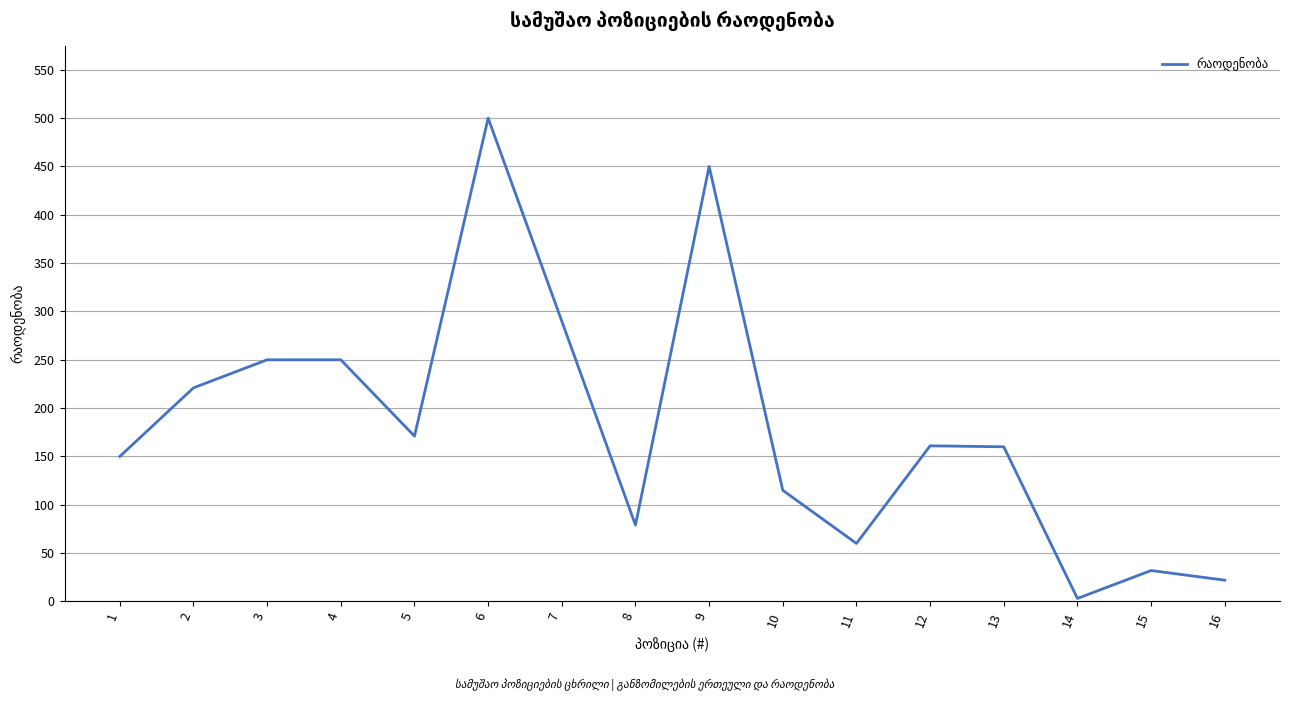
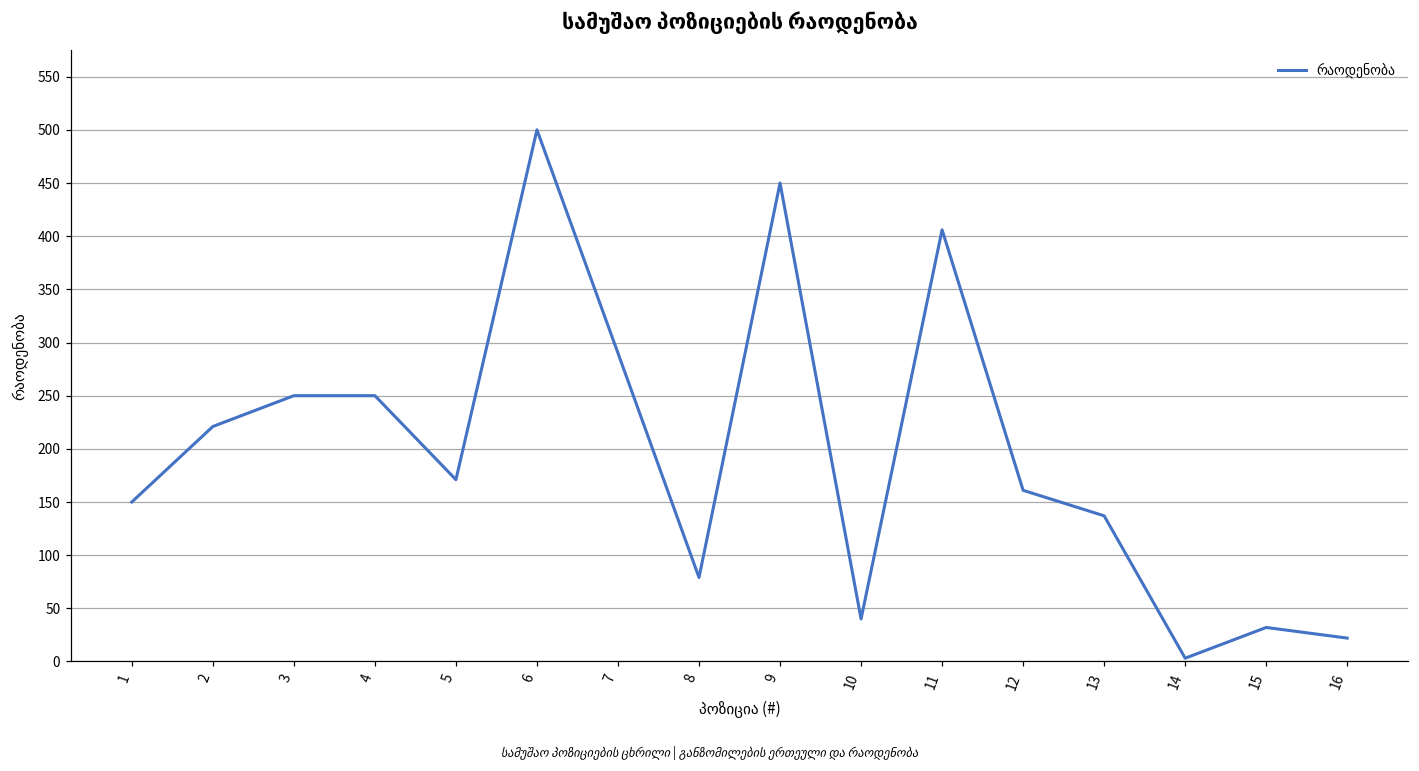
10: 120 -> 40
11: 60 -> 410
13: 160 -> 140
